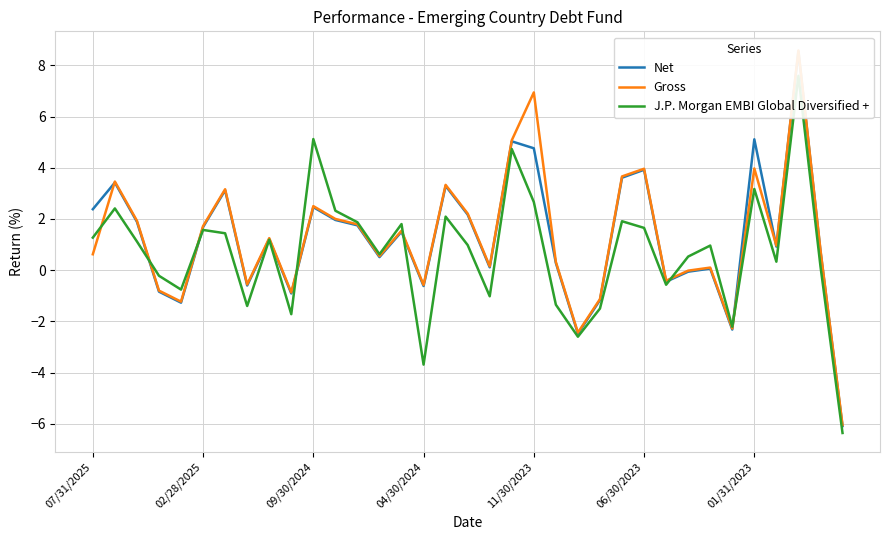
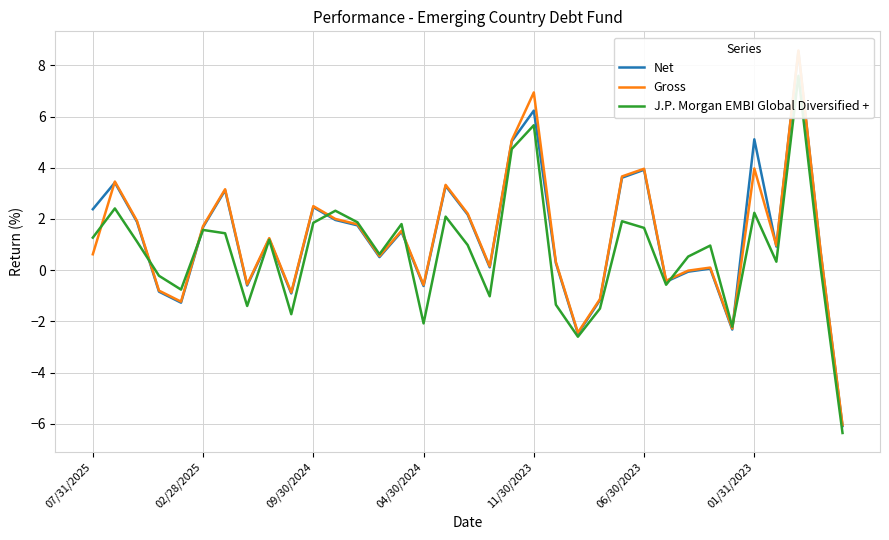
J.P. Morgan EMBI Global Diversified +, 09/30/2024: 5.1 -> 1.9
J.P. Morgan EMBI Global Diversified +, 04/30/2024: -3.7 -> -2.1
Net, 11/30/2023: 4.8 -> 6.2
J.P. Morgan EMBI Global Diversified +, 11/30/2023: 2.7 -> 5.7
J.P. Morgan EMBI Global Diversified +, 01/31/2023: 3.2 -> 2.2
